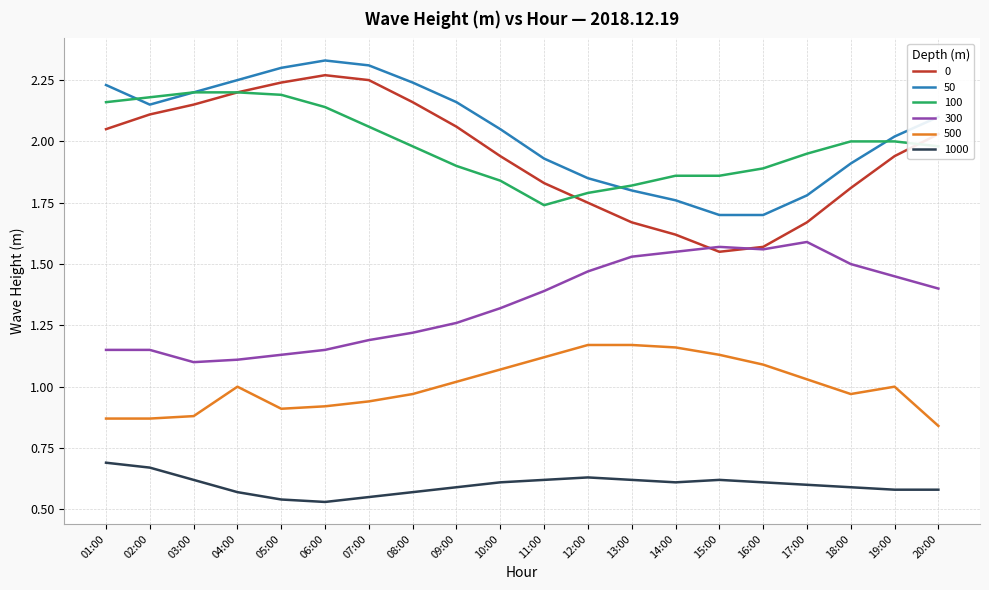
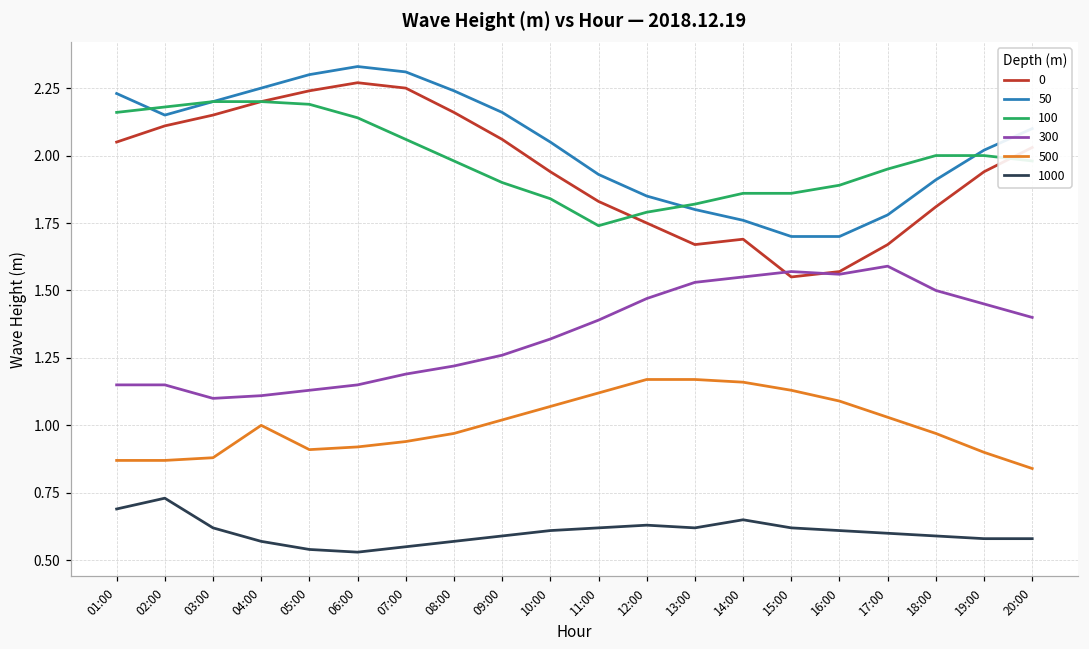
1000, 02:00: 0.67 -> 0.73
0, 14:00: 1.62 -> 1.69
1000, 14:00: 0.61 -> 0.65
500, 19:00: 1.0 -> 0.9
